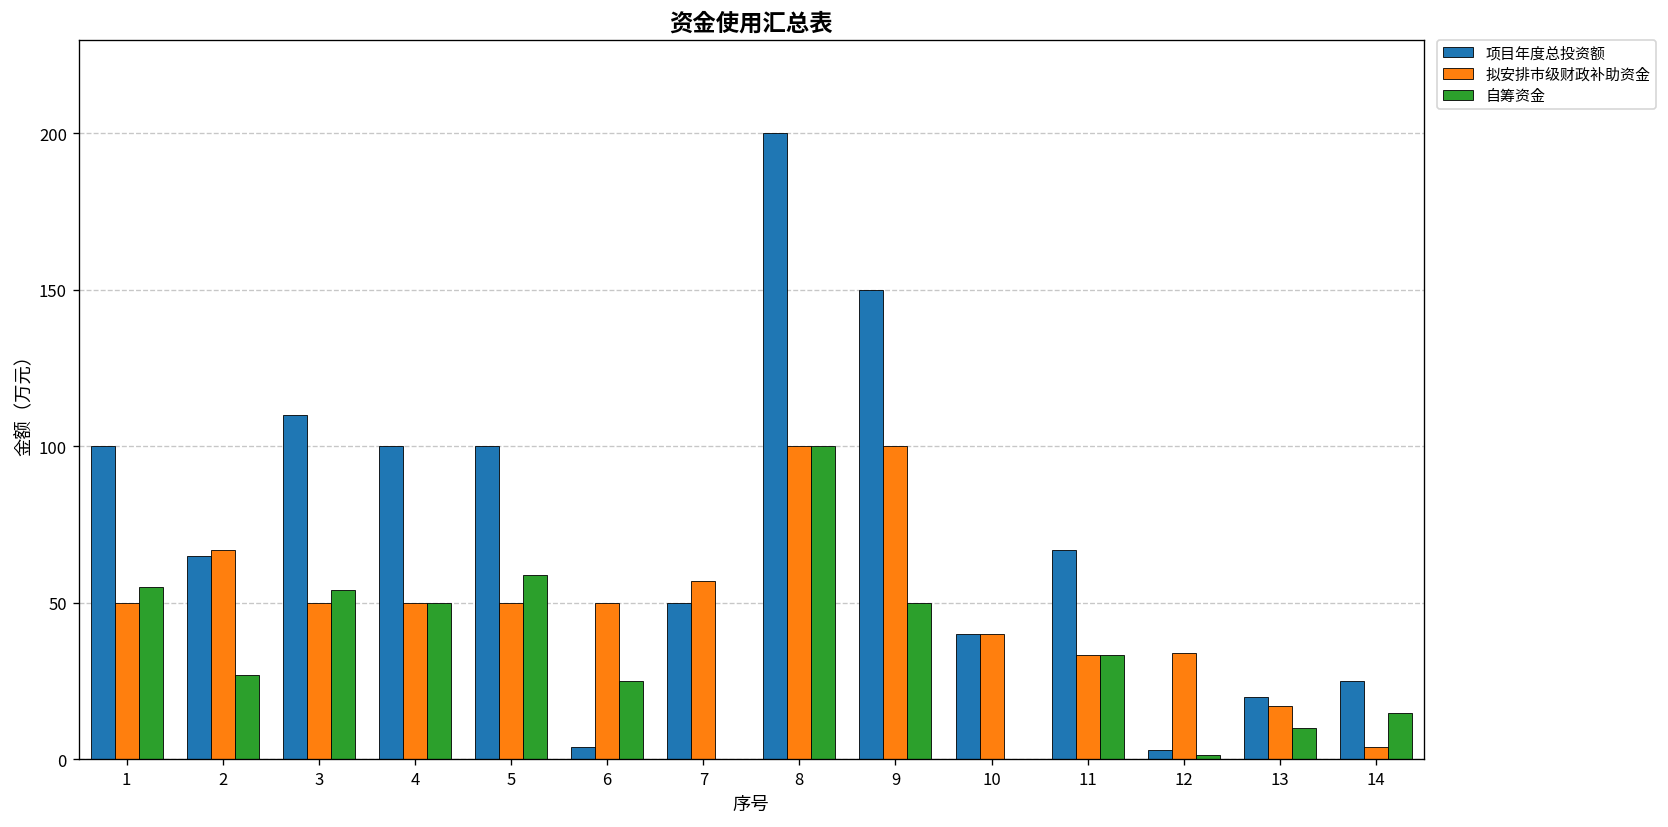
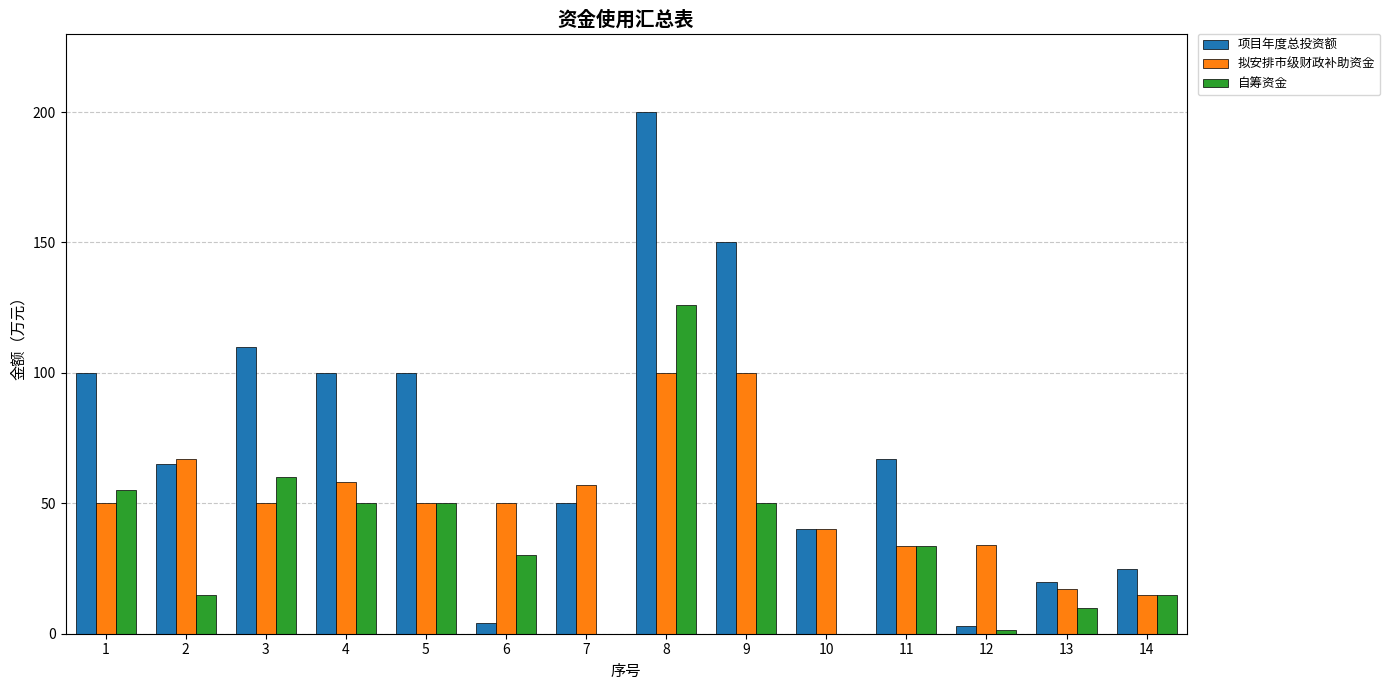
自筹资金, 2: 27 -> 15
自筹资金, 3: 54 -> 60
拟安排市级财政补助资金, 4: 50 -> 58
自筹资金, 5: 59 -> 50
自筹资金, 6: 25 -> 30
自筹资金, 8: 100 -> 126
拟安排市级财政补助资金, 14: 4 -> 15
